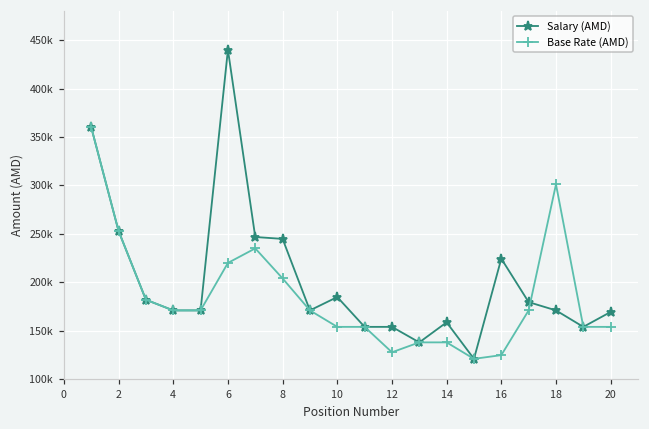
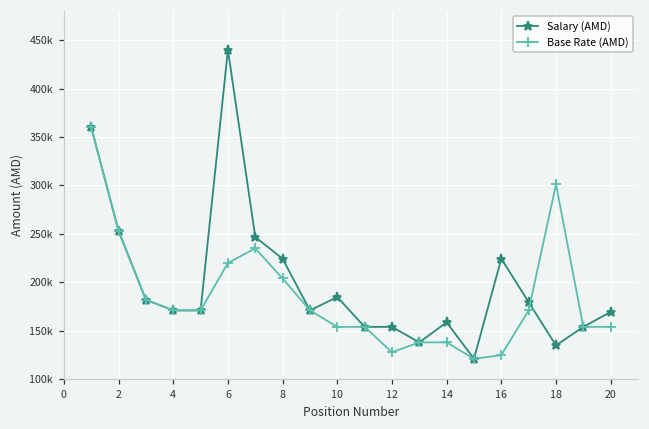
Salary (AMD), 8: 240000 -> 220000
Salary (AMD), 18: 170000 -> 130000
